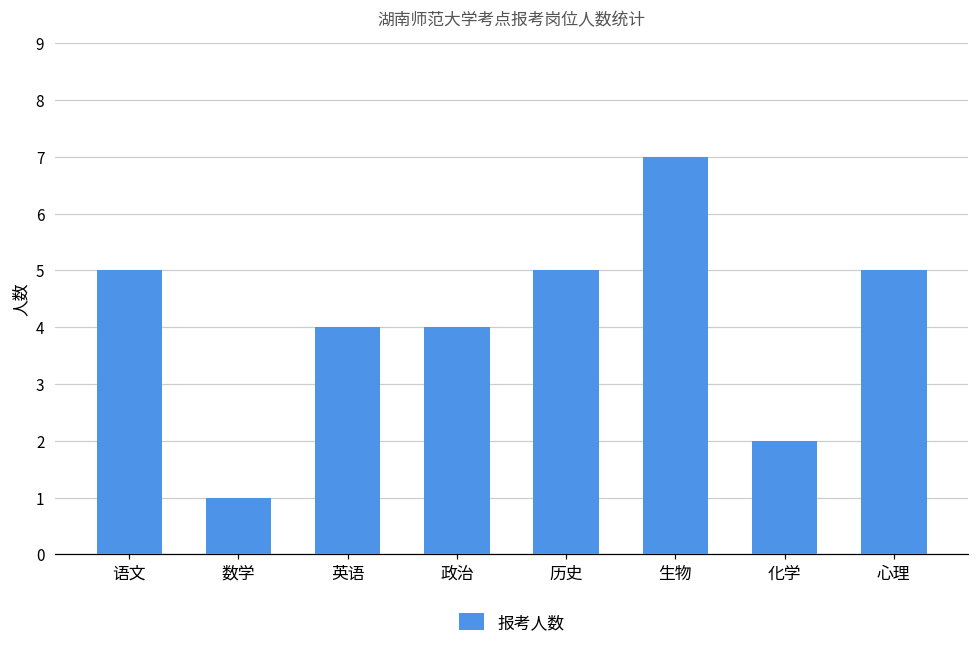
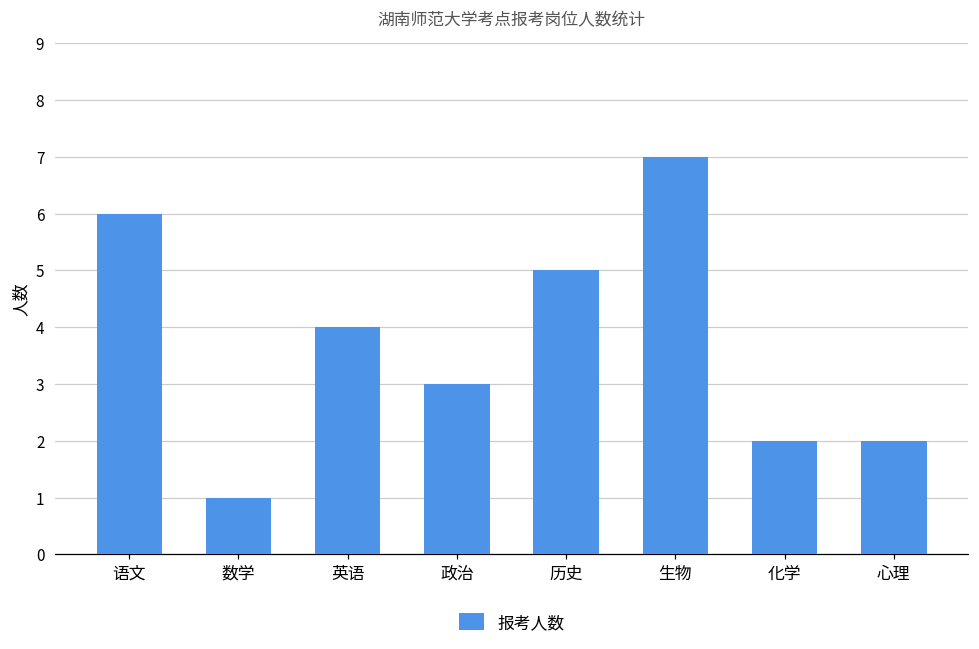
语文: 5 -> 6
政治: 4 -> 3
心理: 5 -> 2
